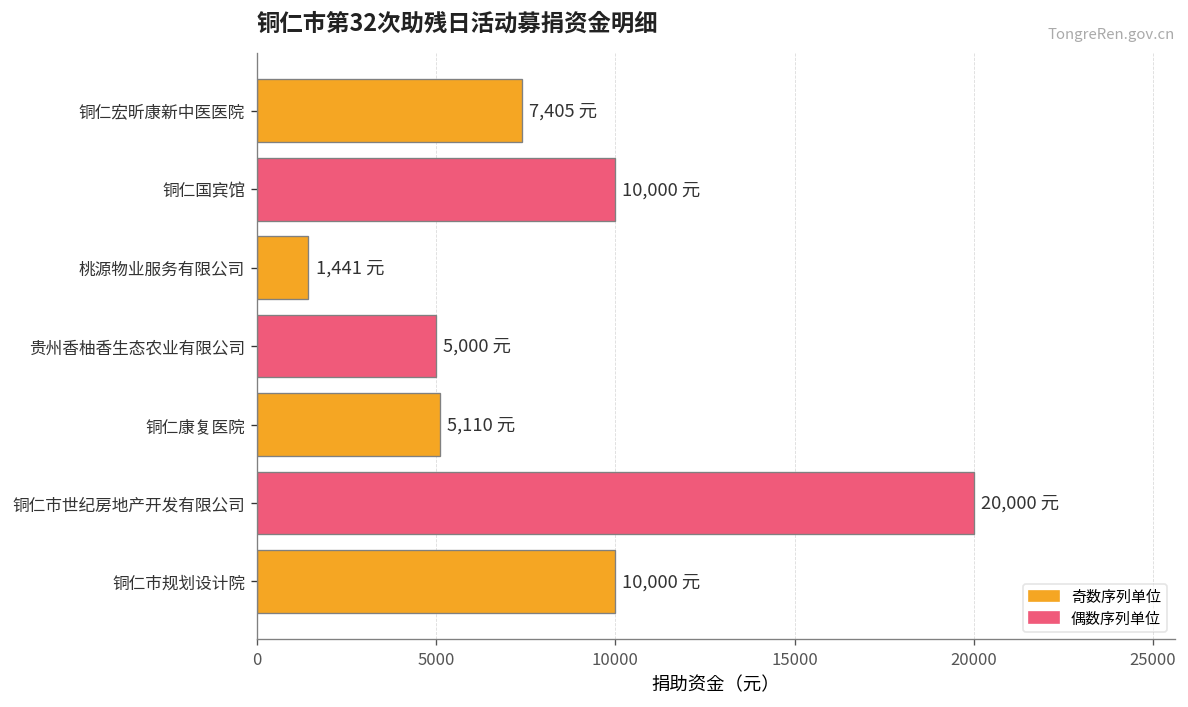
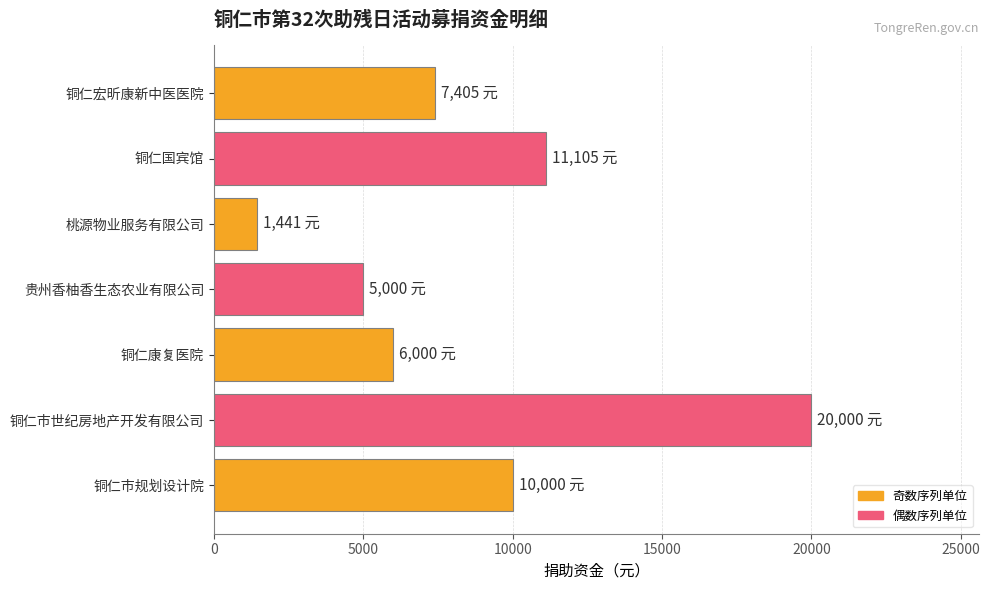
铜仁国宾馆: 10,000 -> 11,105
铜仁康复医院: 5,110 -> 6,000
